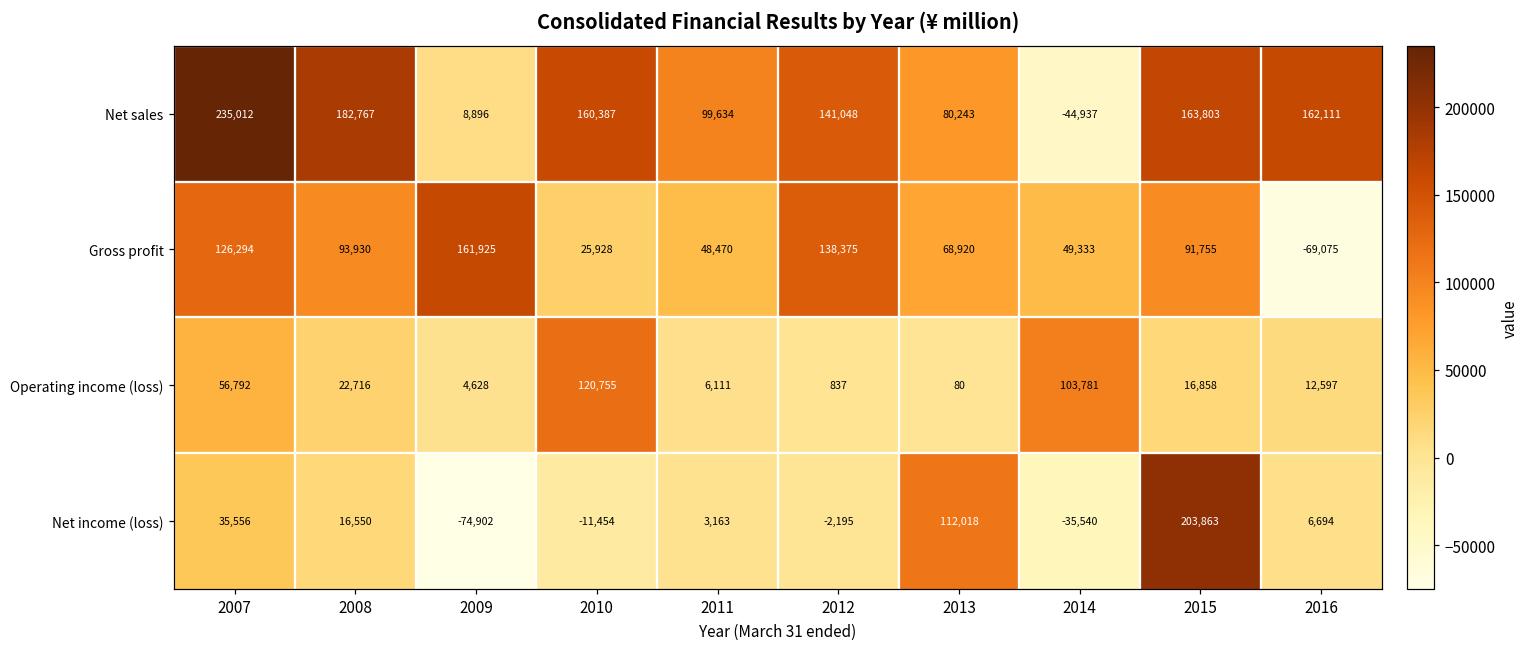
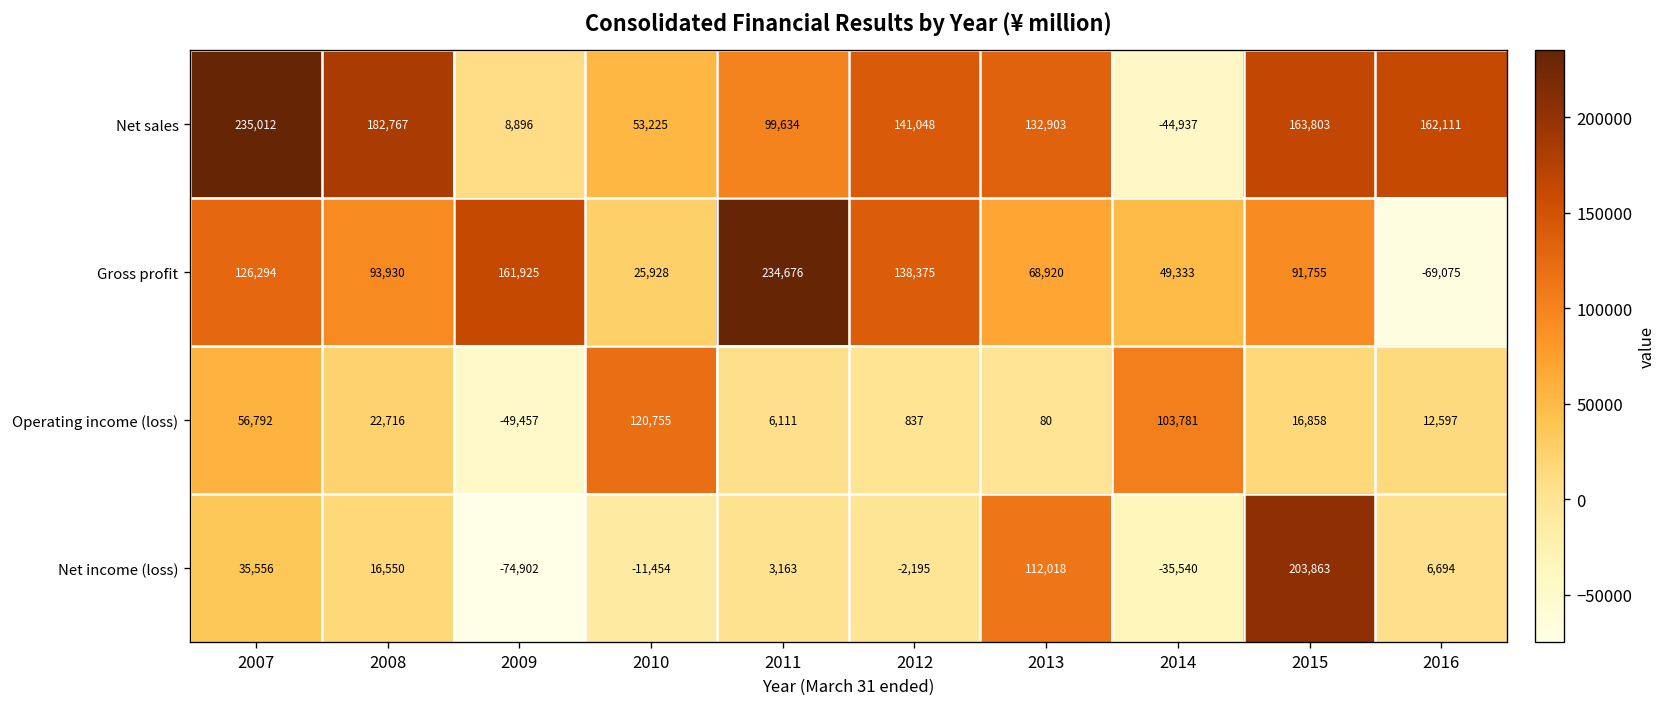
Net sales, 2010: 160,387 -> 53,225
Net sales, 2013: 80,243 -> 132,903
Gross profit, 2011: 48,470 -> 234,676
Operating income (loss), 2009: 4,628 -> -49,457
